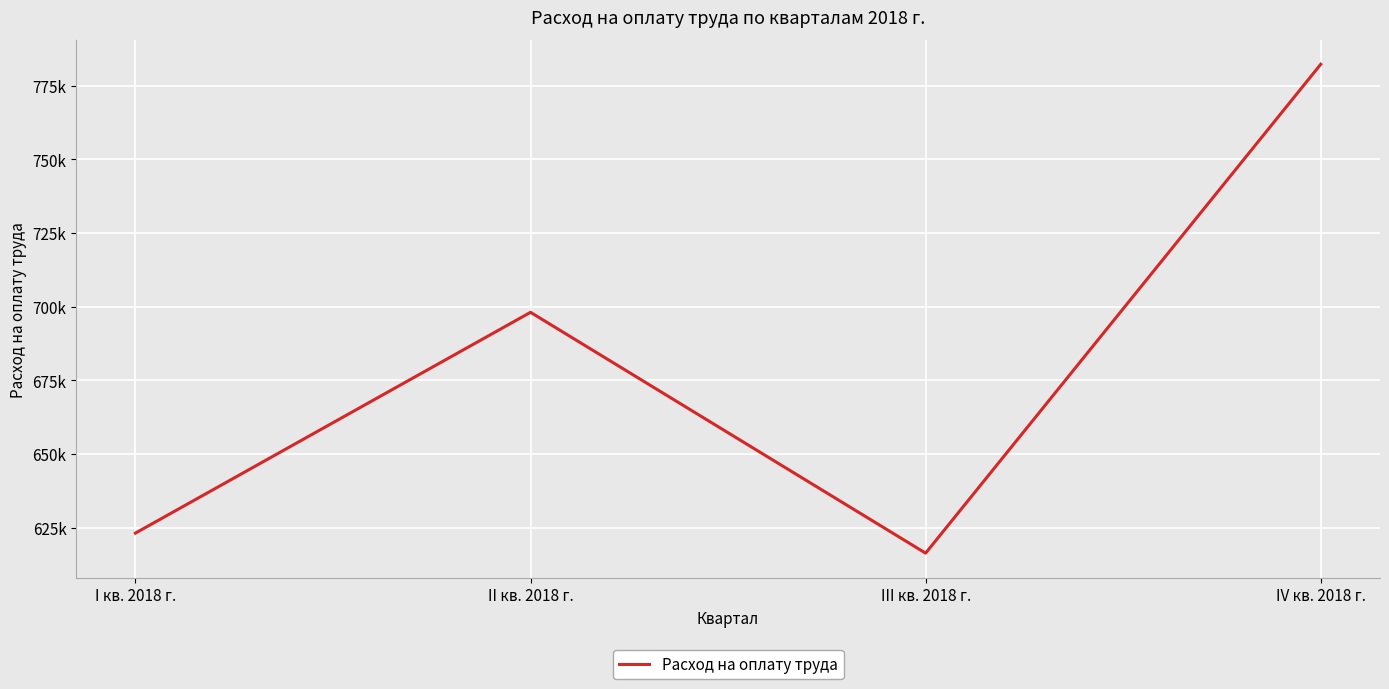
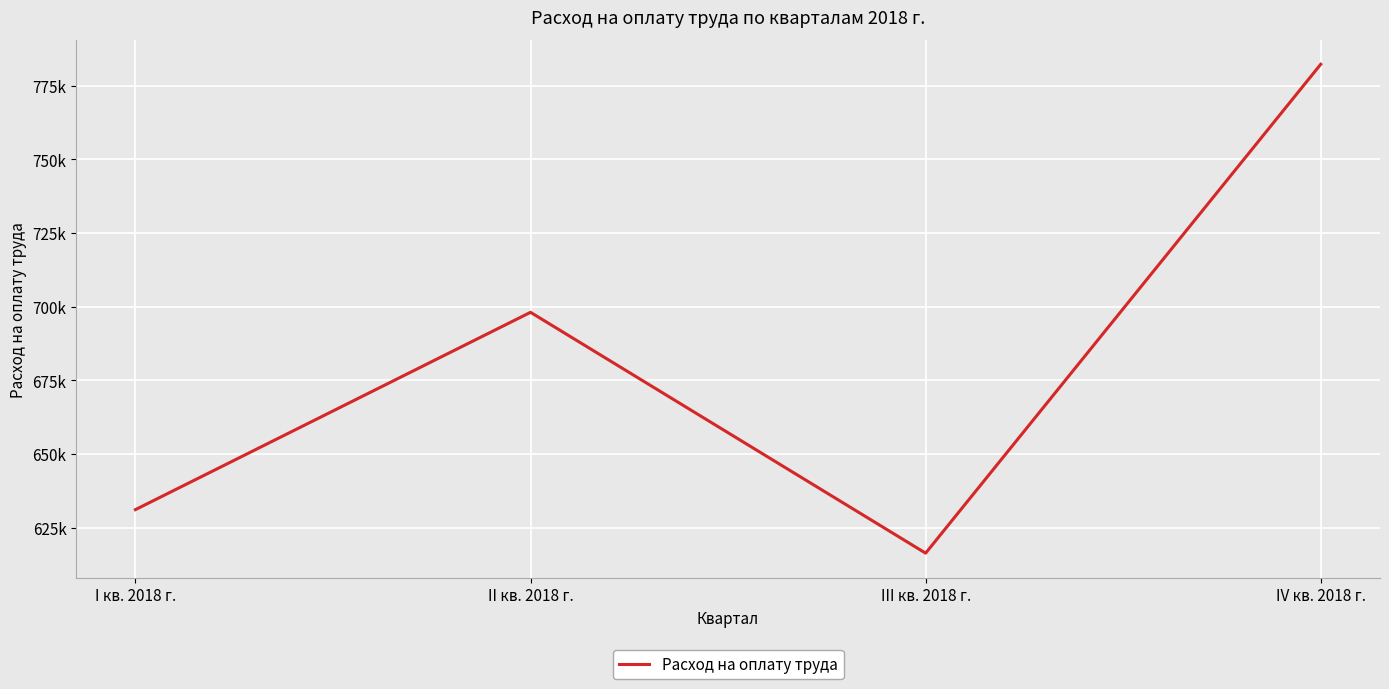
I кв. 2018 г.: 623000 -> 631000
